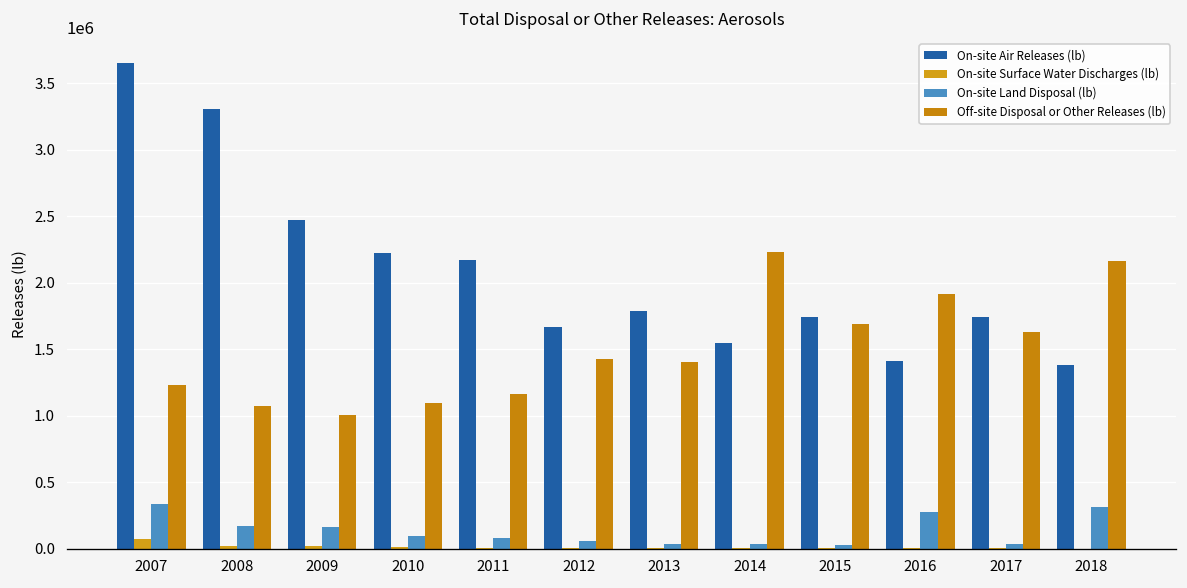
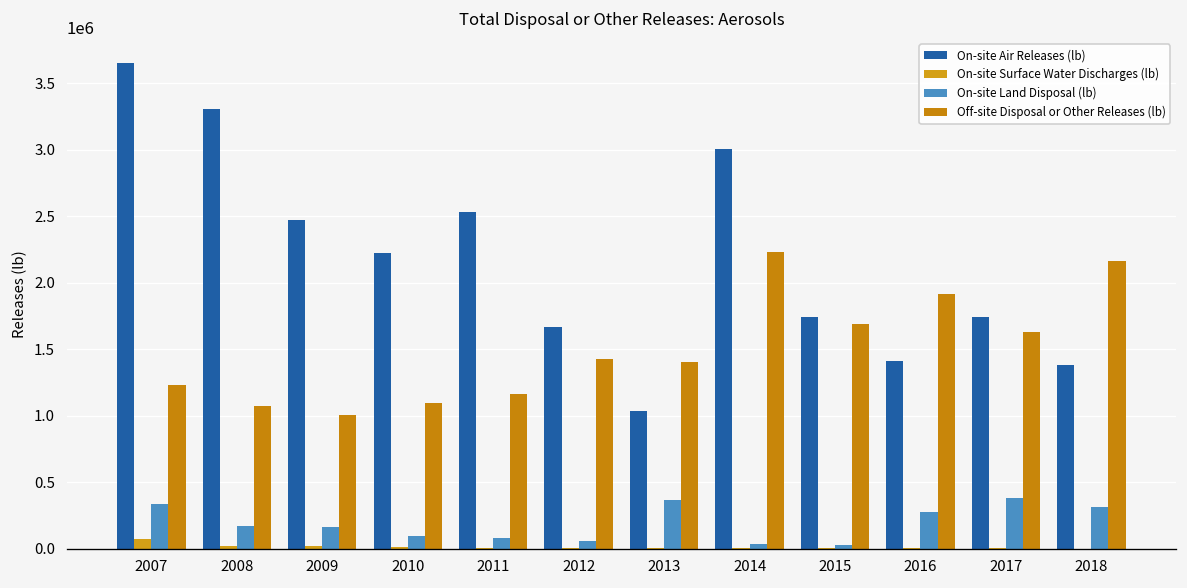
On-site Air Releases (lb), 2011: 2170000 -> 2530000
On-site Air Releases (lb), 2013: 1790000 -> 1030000
On-site Land Disposal (lb), 2013: 40000 -> 370000
On-site Air Releases (lb), 2014: 1550000 -> 3000000
On-site Land Disposal (lb), 2017: 30000 -> 380000
